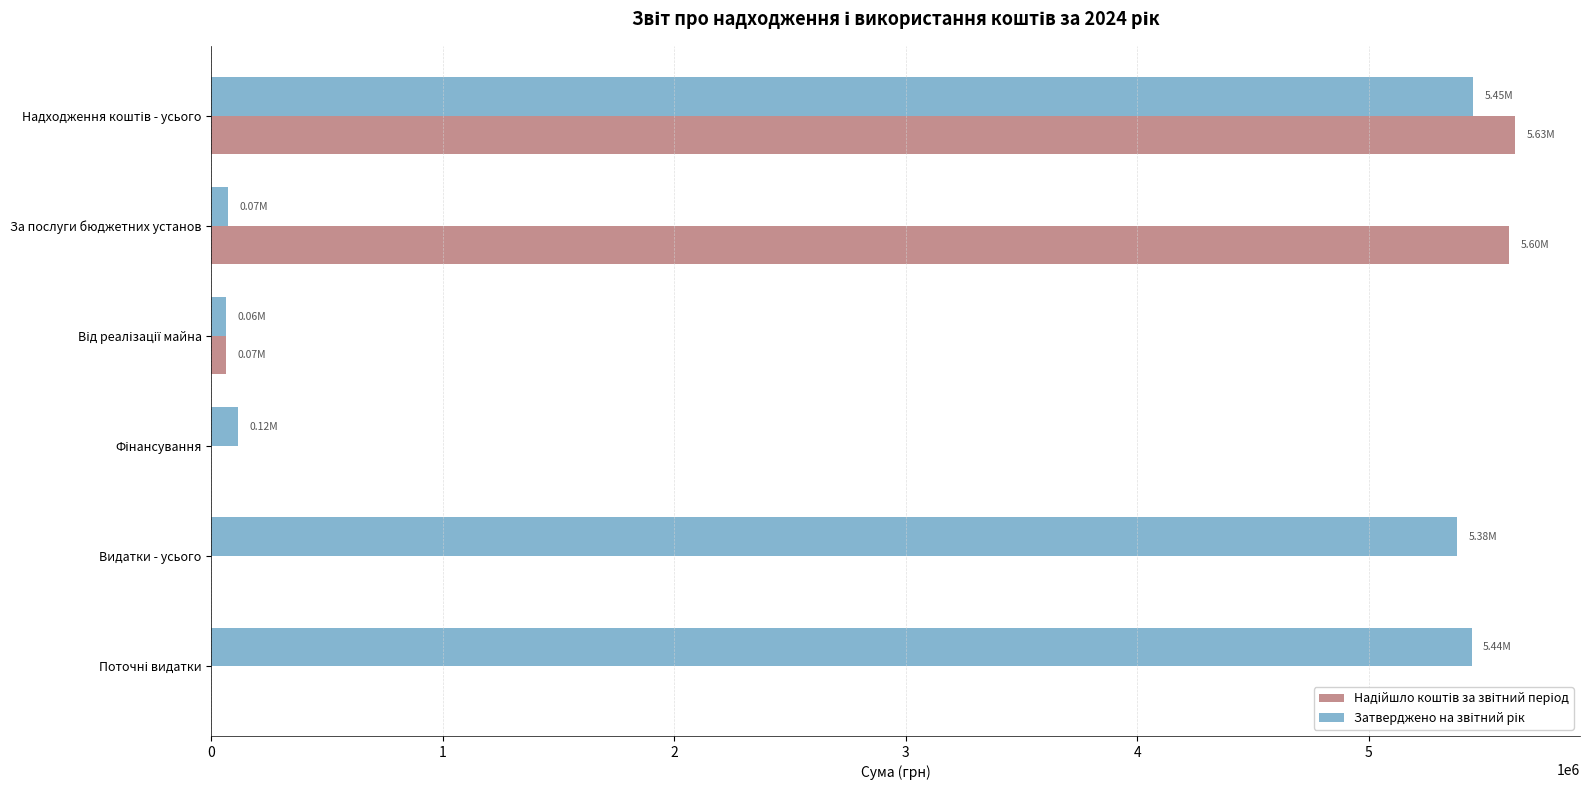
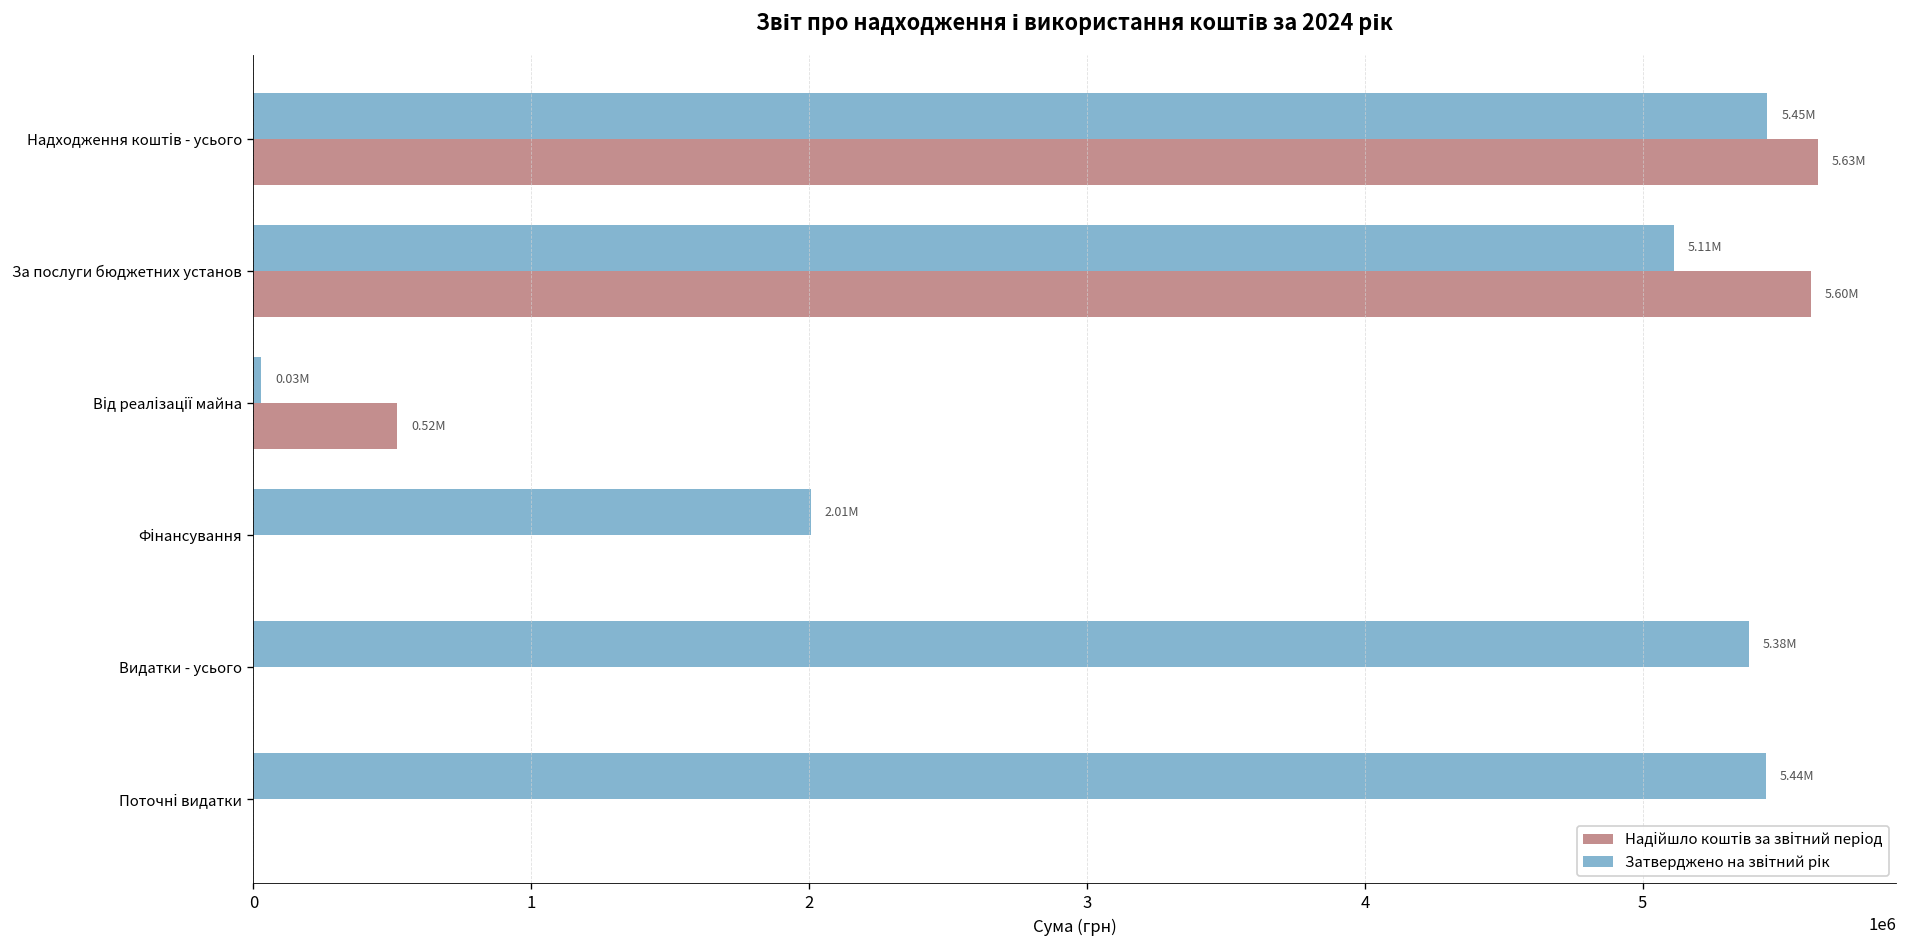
Затверджено на звітний рік, За послуги бюджетних установ: 0.07M -> 5.11M
Затверджено на звітний рік, Від реалізації майна: 0.06M -> 0.03M
Надійшло коштів за звітний період, Від реалізації майна: 0.07M -> 0.52M
Затверджено на звітний рік, Фінансування: 0.12M -> 2.01M
